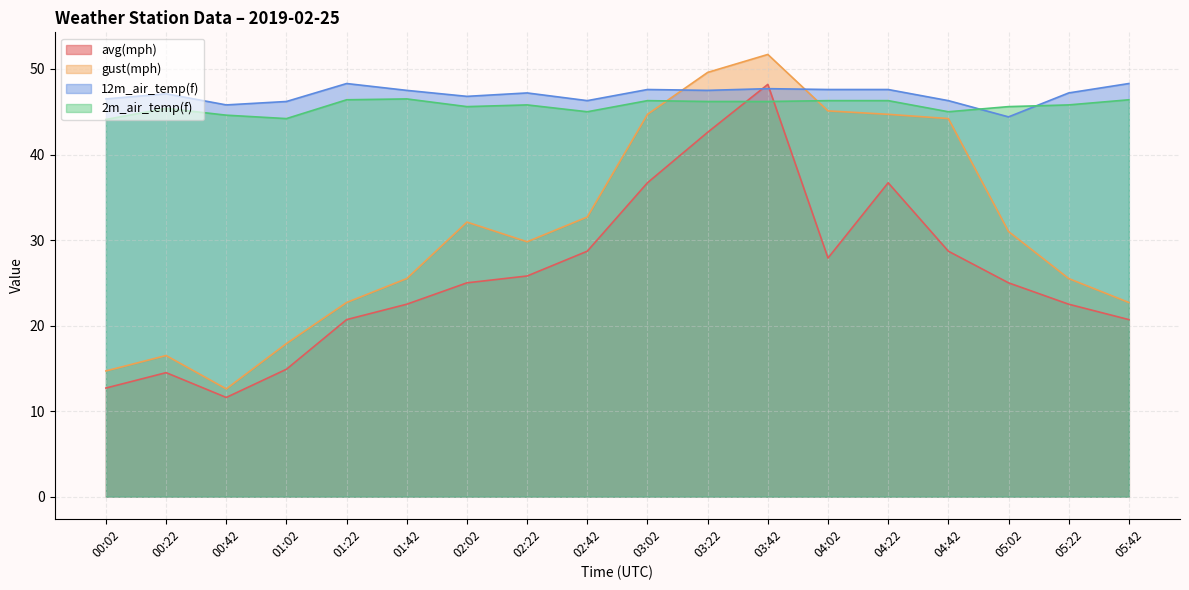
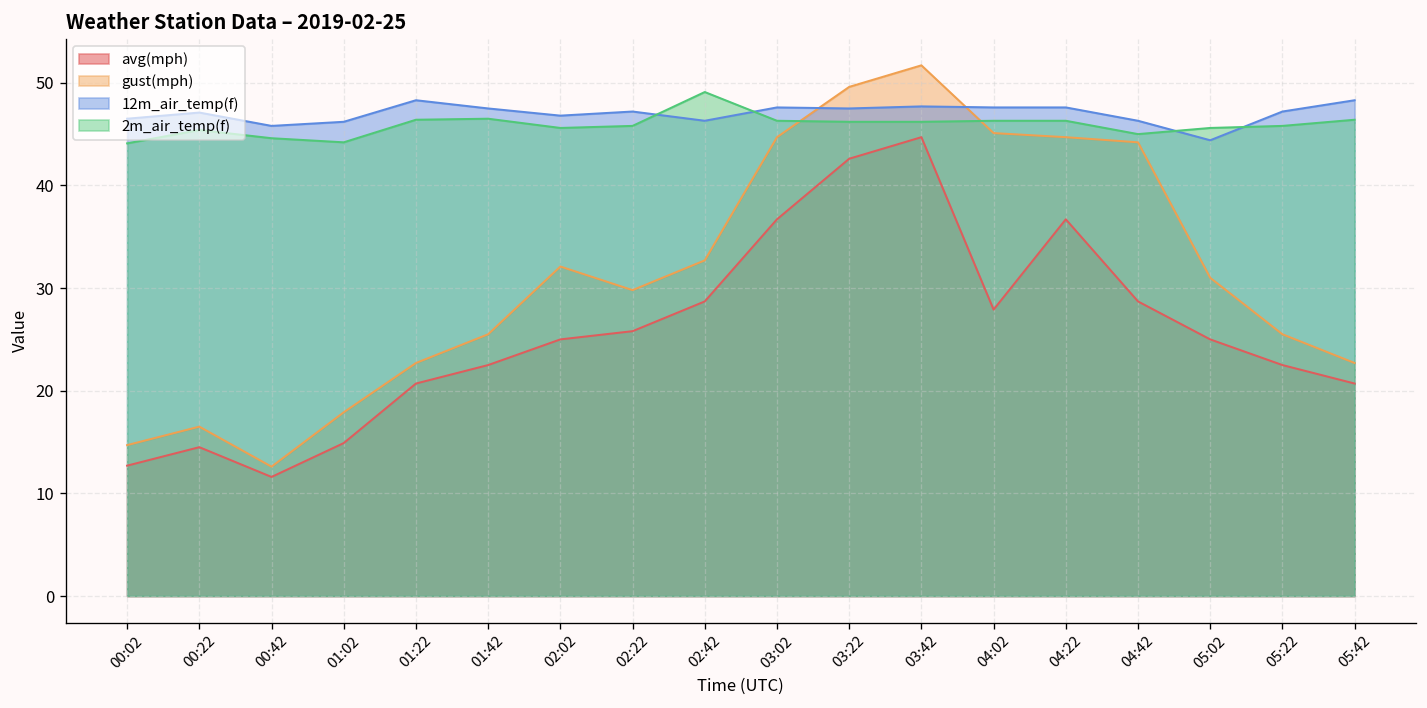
2m_air_temp(f), 02:42: 45 -> 49
avg(mph), 03:42: 48 -> 45
